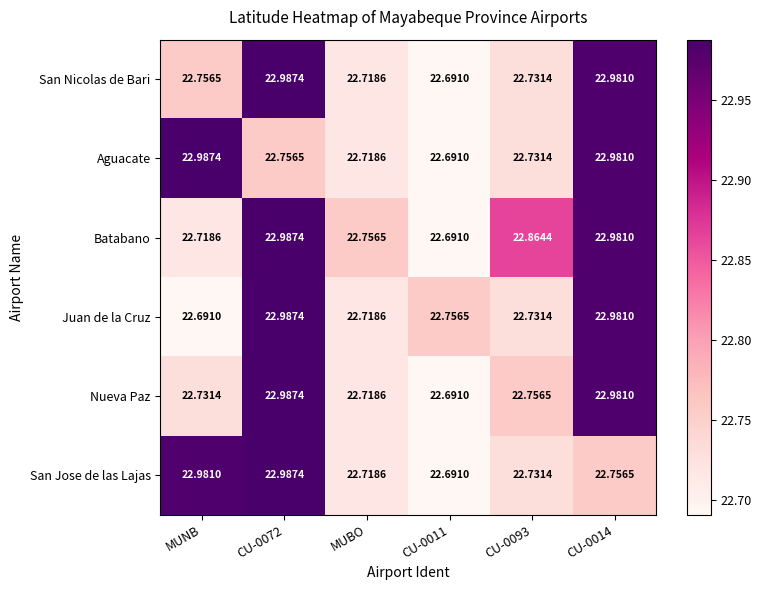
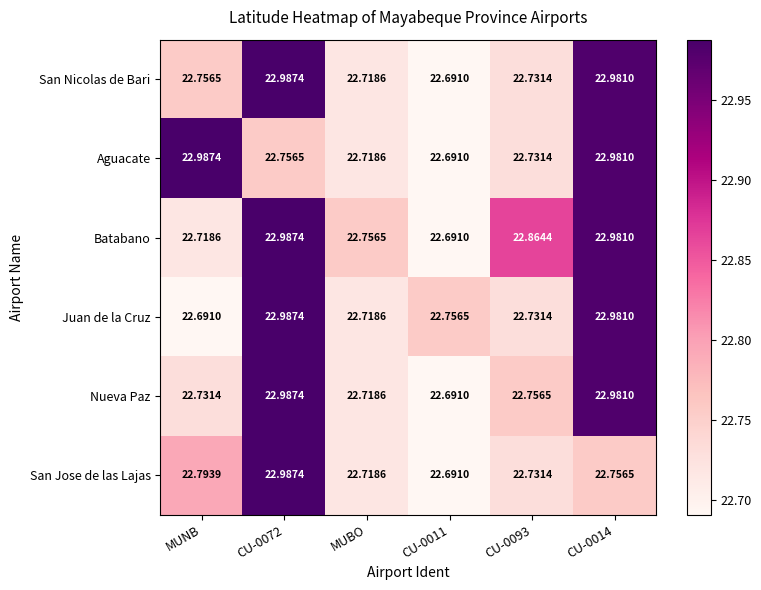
San Jose de las Lajas, MUNB: 22.9810 -> 22.7939
